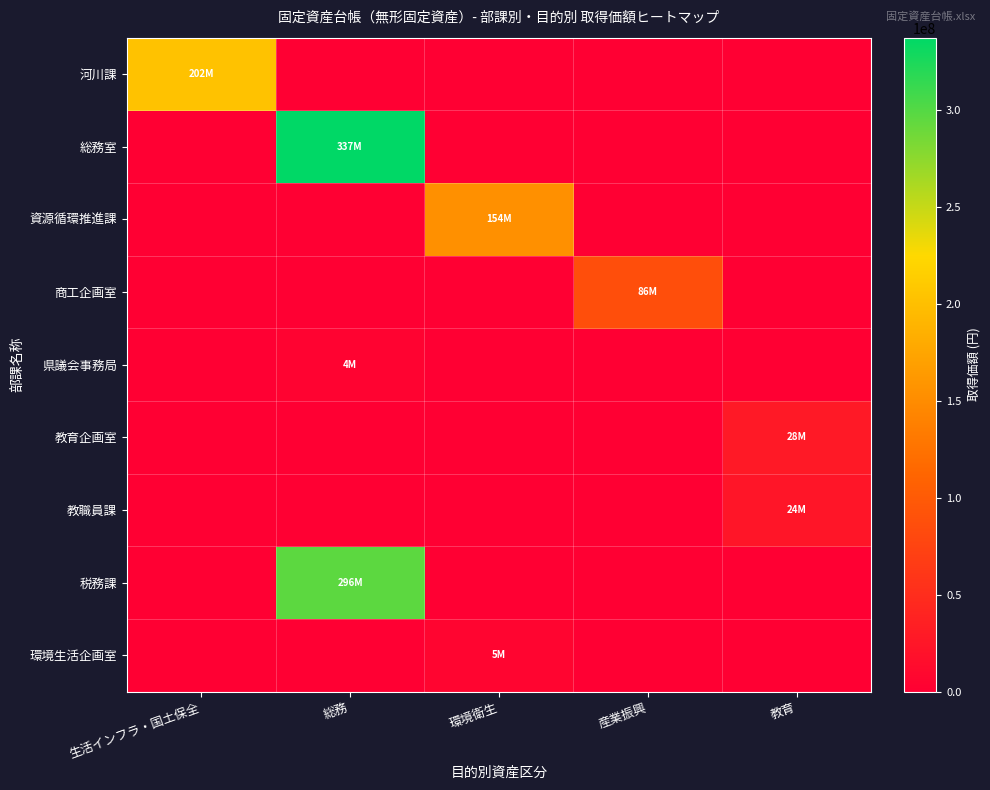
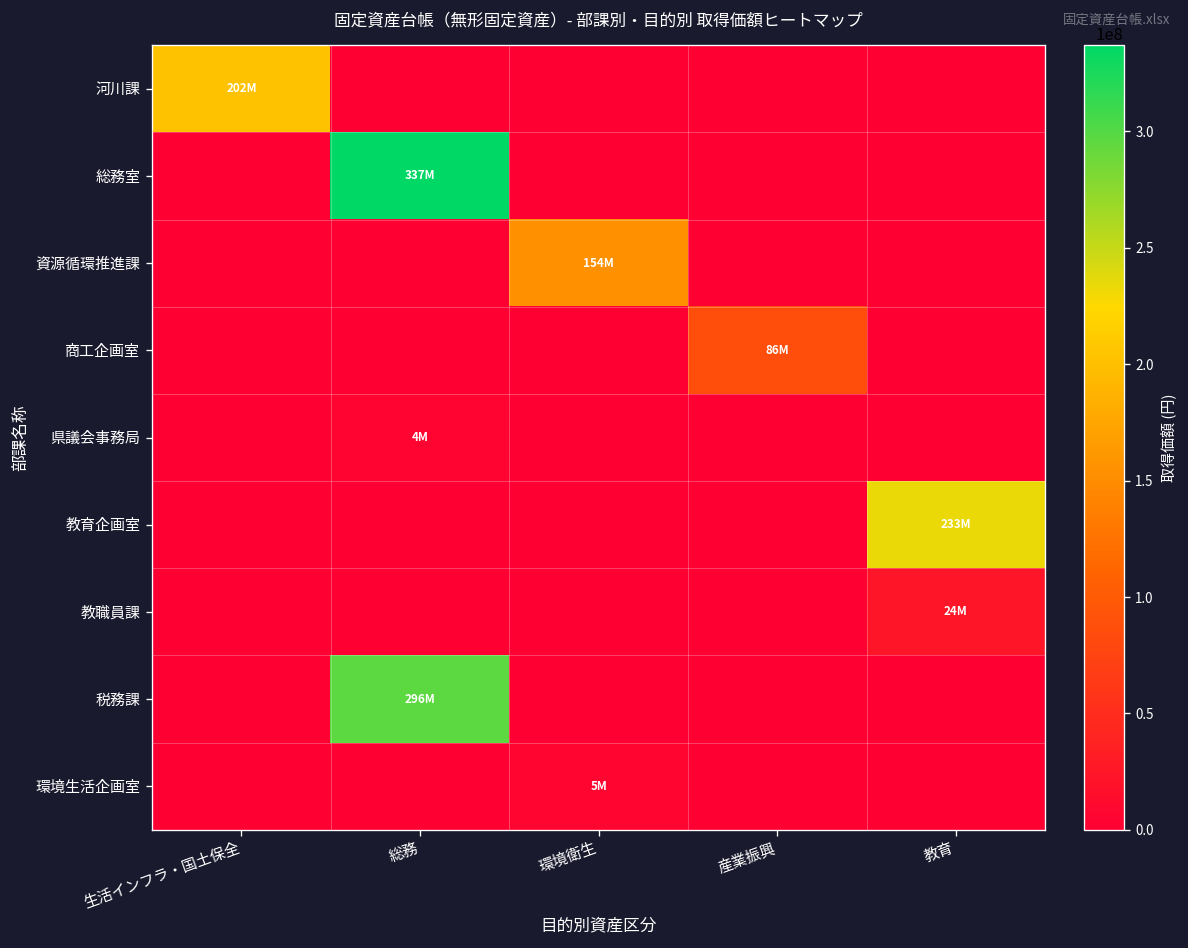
教育企画室, 教育: 28M -> 233M
